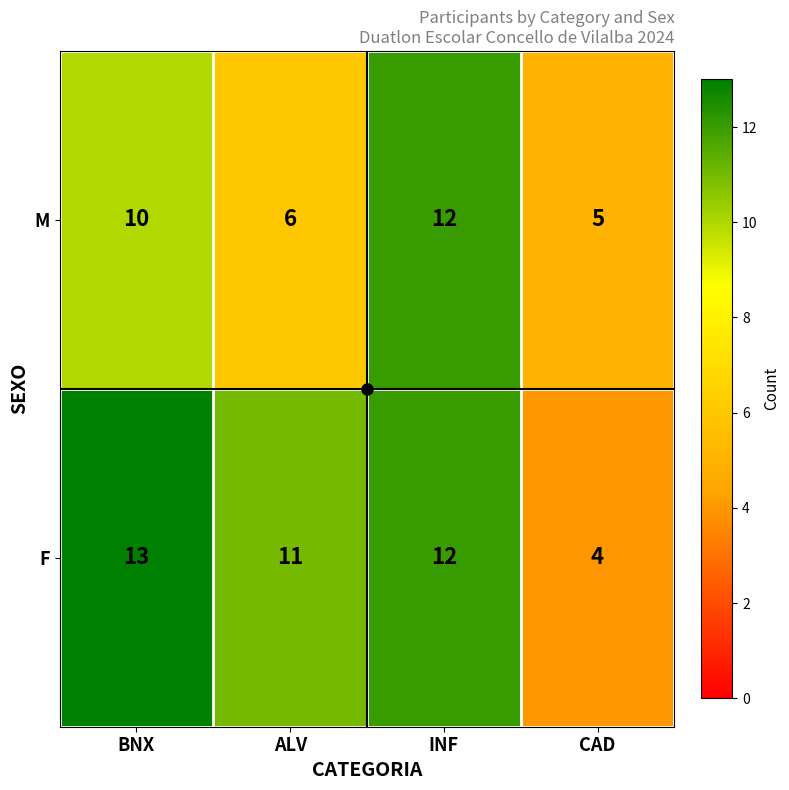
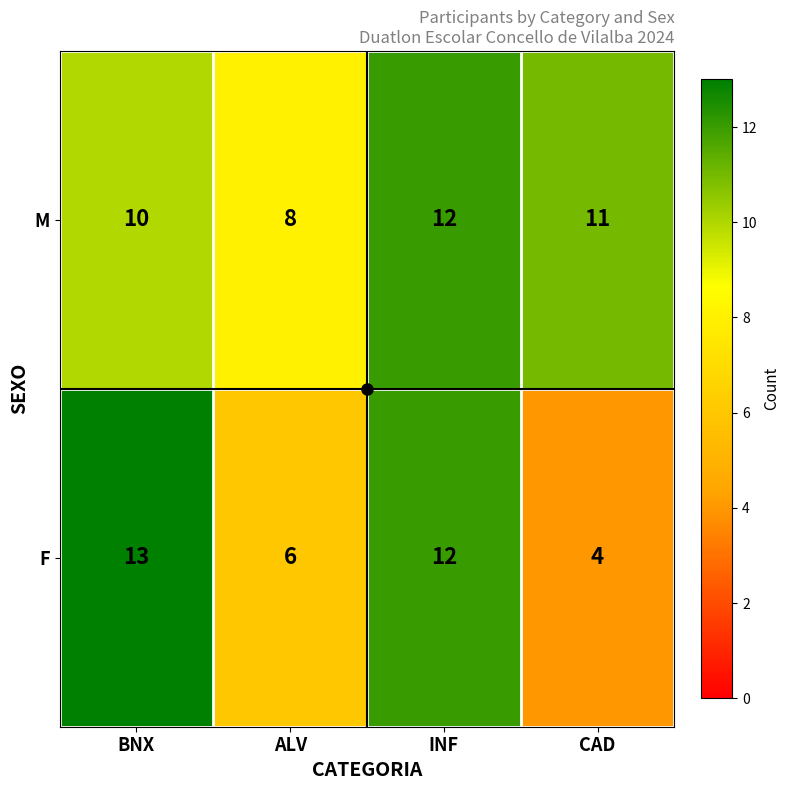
M, ALV: 6 -> 8
M, CAD: 5 -> 11
F, ALV: 11 -> 6
